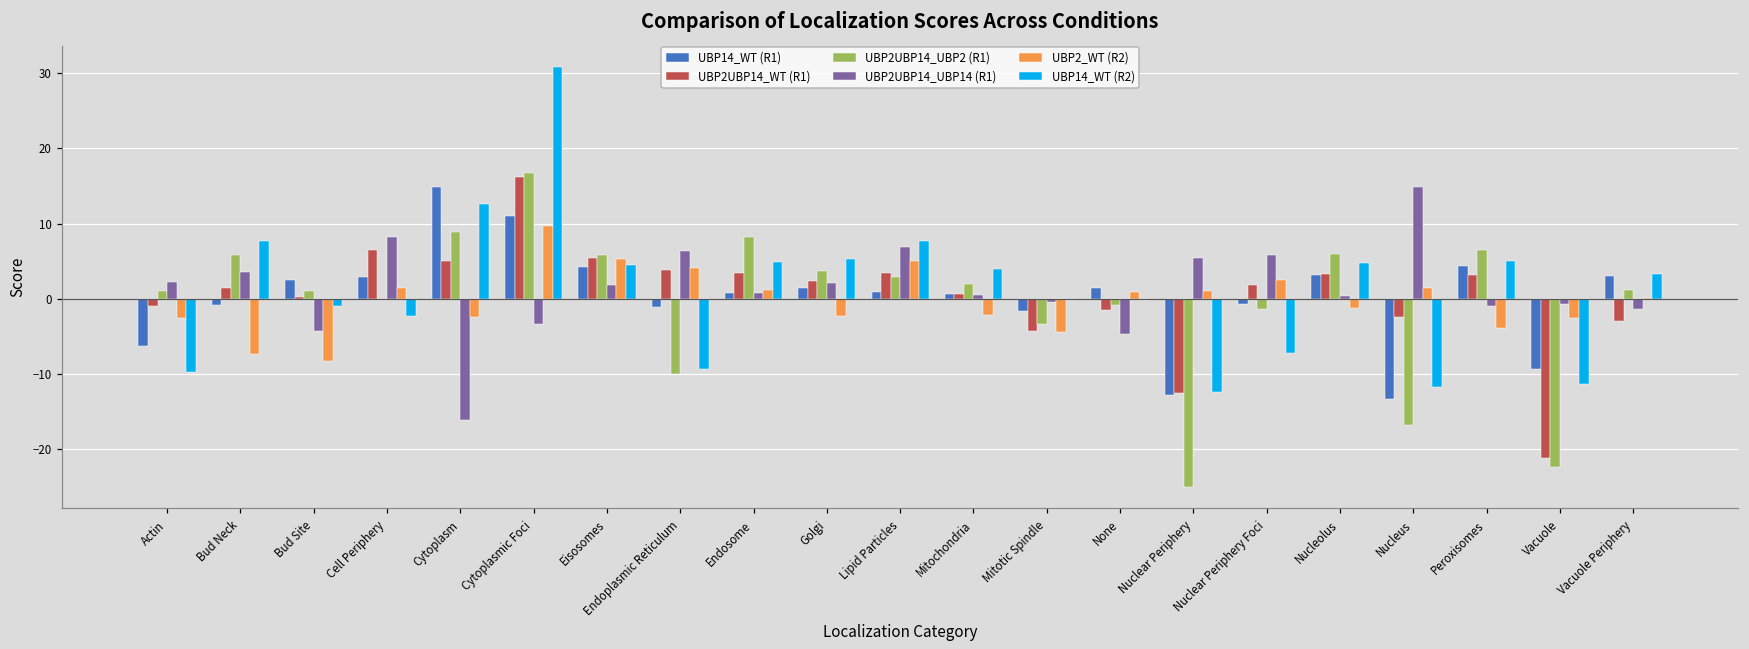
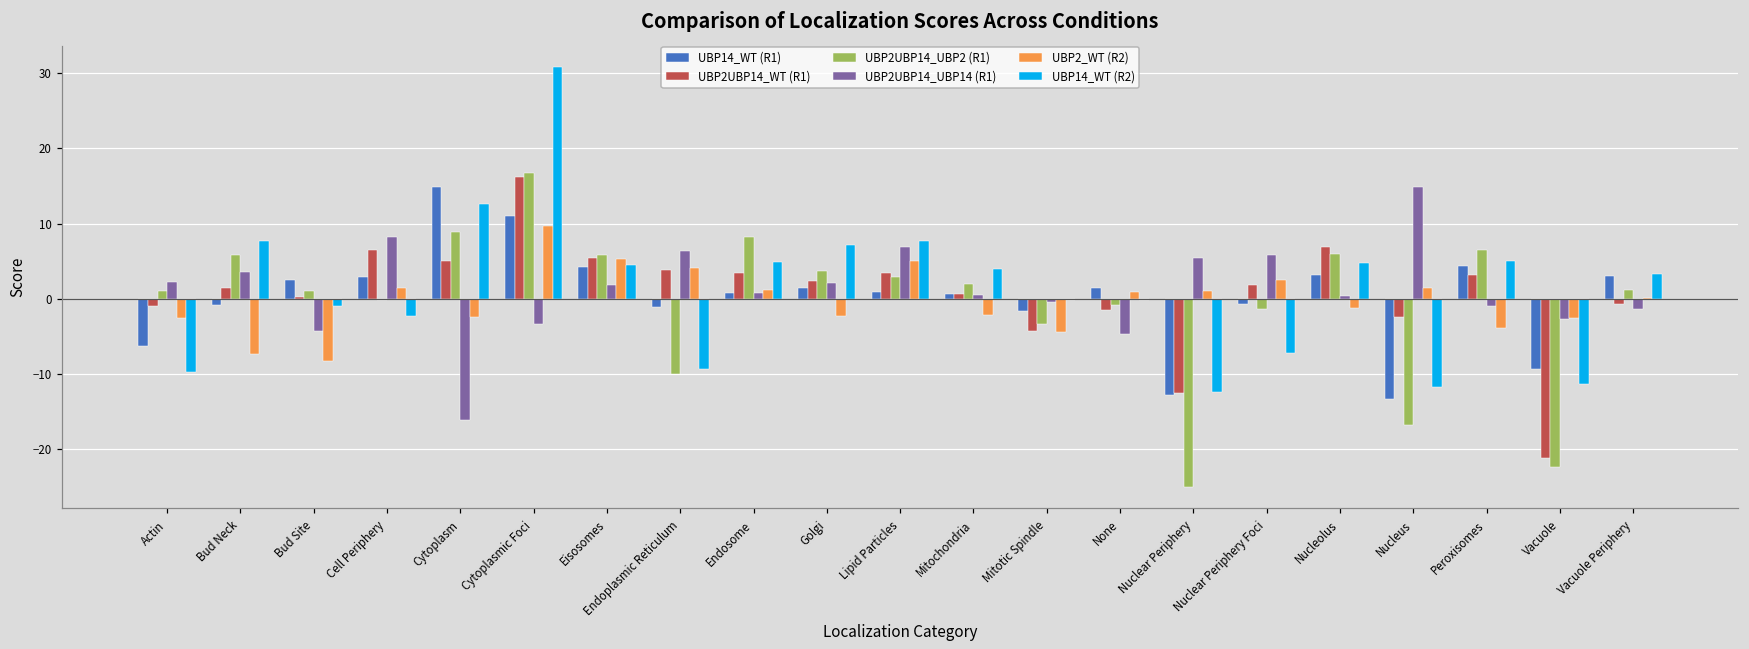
UBP14_WT (R2), Golgi: 5 -> 7
UBP2UBP14_WT (R1), Nucleolus: 3 -> 7
UBP2UBP14_UBP14 (R1), Vacuole: -1 -> -3
UBP2UBP14_WT (R1), Vacuole Periphery: -3 -> -1
